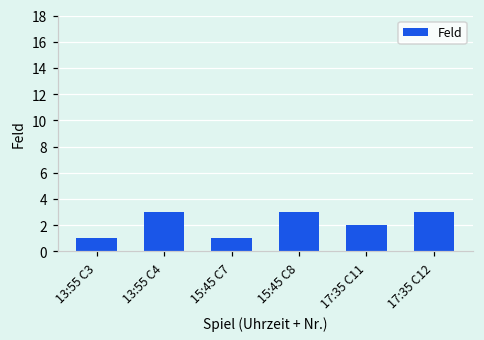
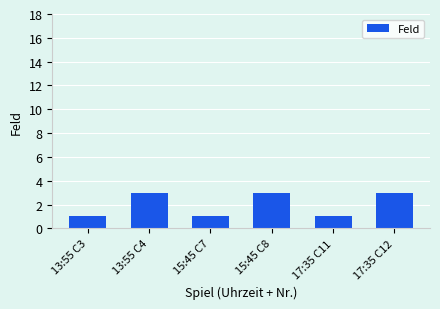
17:35 C11: 2 -> 1
